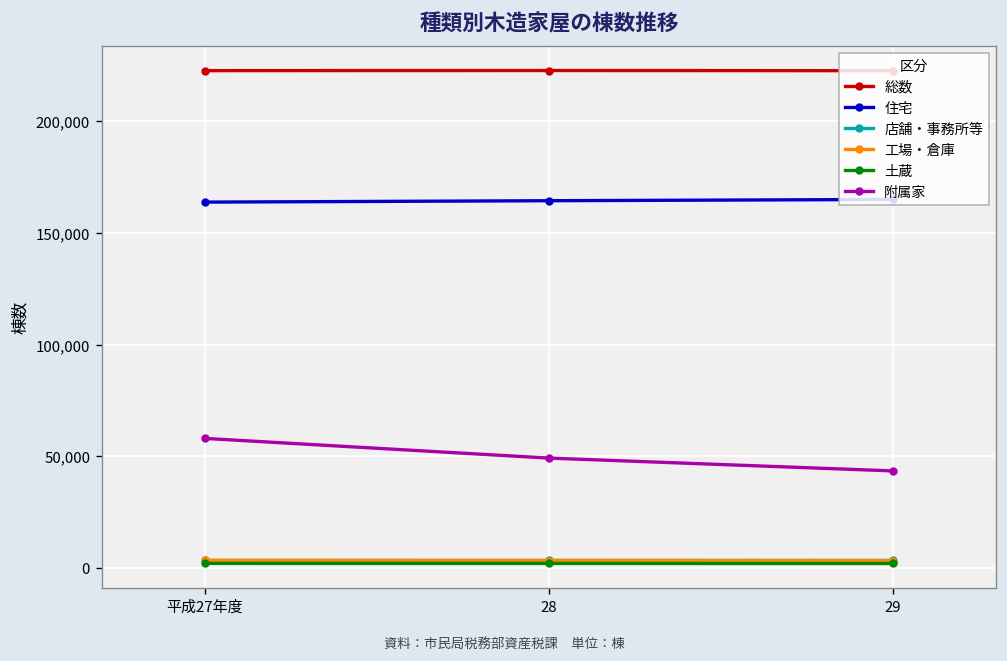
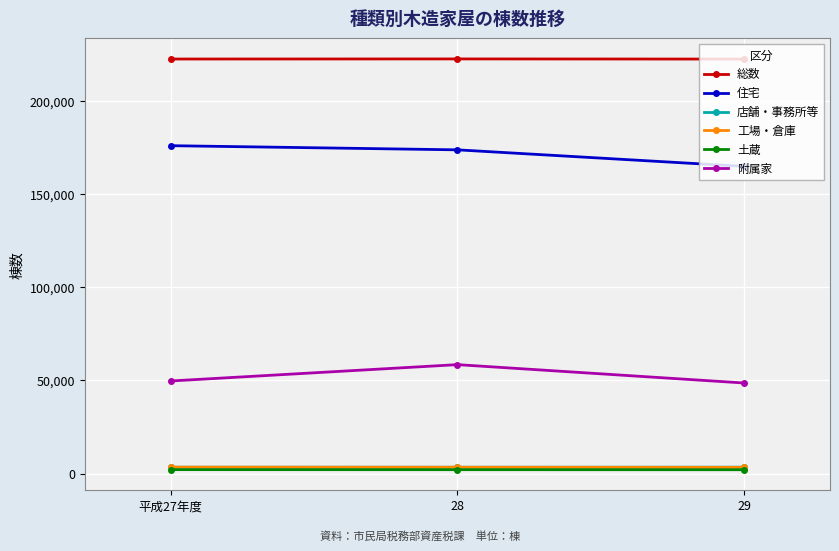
住宅, 平成27年度: 164,000 -> 176,000
附属家, 平成27年度: 58,000 -> 50,000
住宅, 28: 164,000 -> 174,000
附属家, 28: 49,000 -> 59,000
附属家, 29: 44,000 -> 49,000
